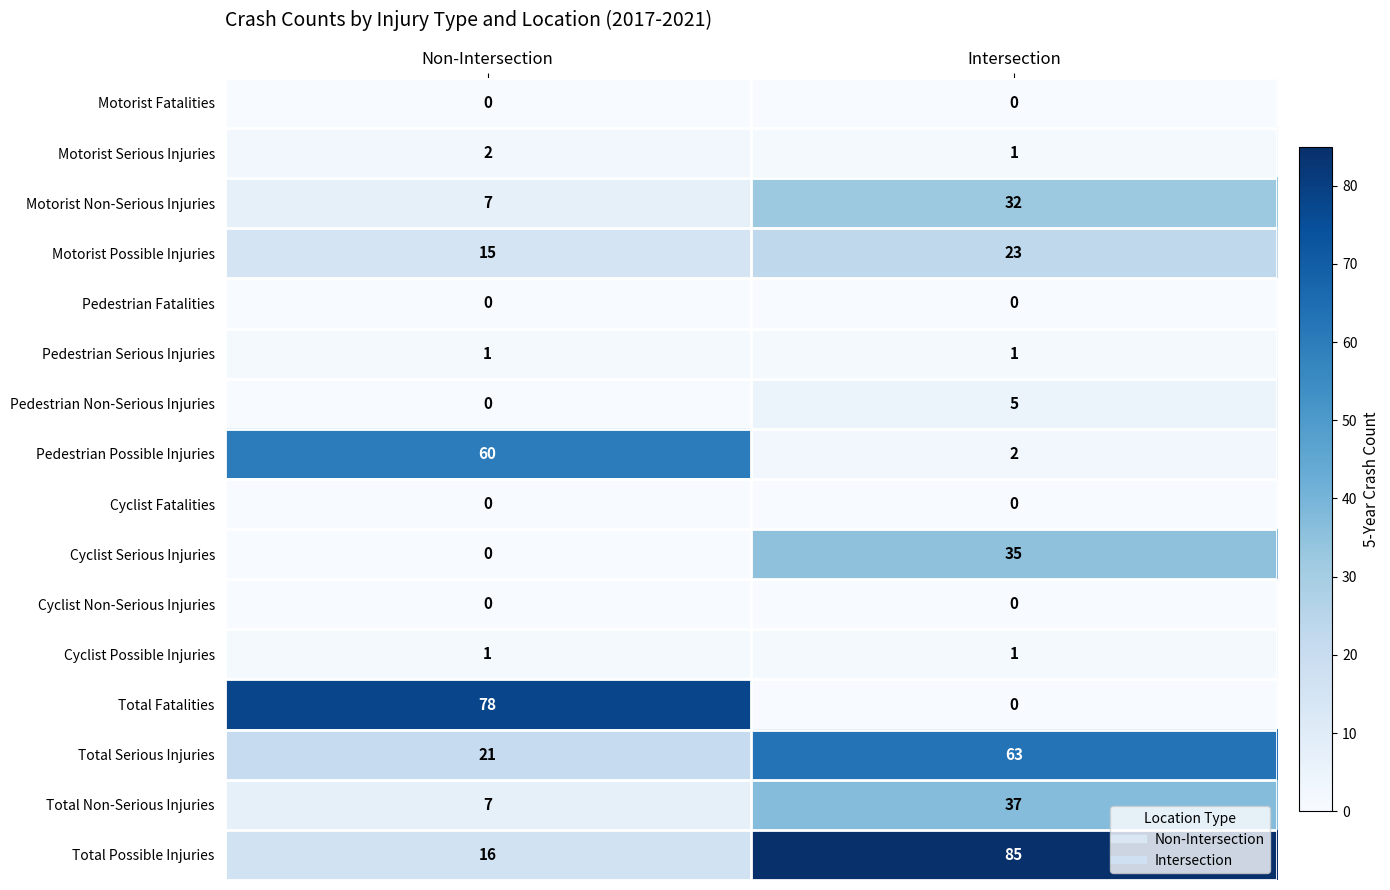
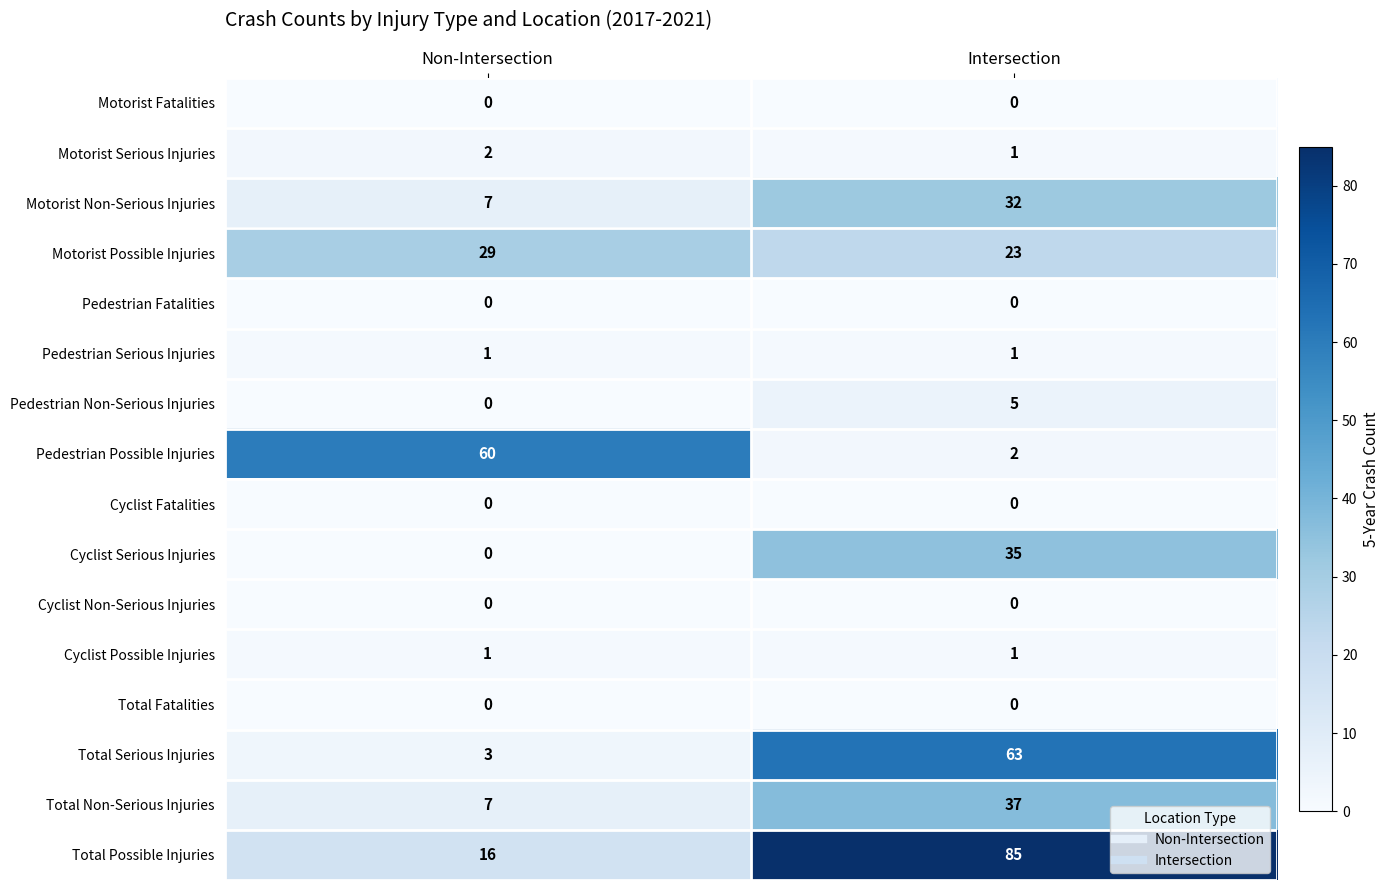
Motorist Possible Injuries, Non-Intersection: 15 -> 29
Total Fatalities, Non-Intersection: 78 -> 0
Total Serious Injuries, Non-Intersection: 21 -> 3
